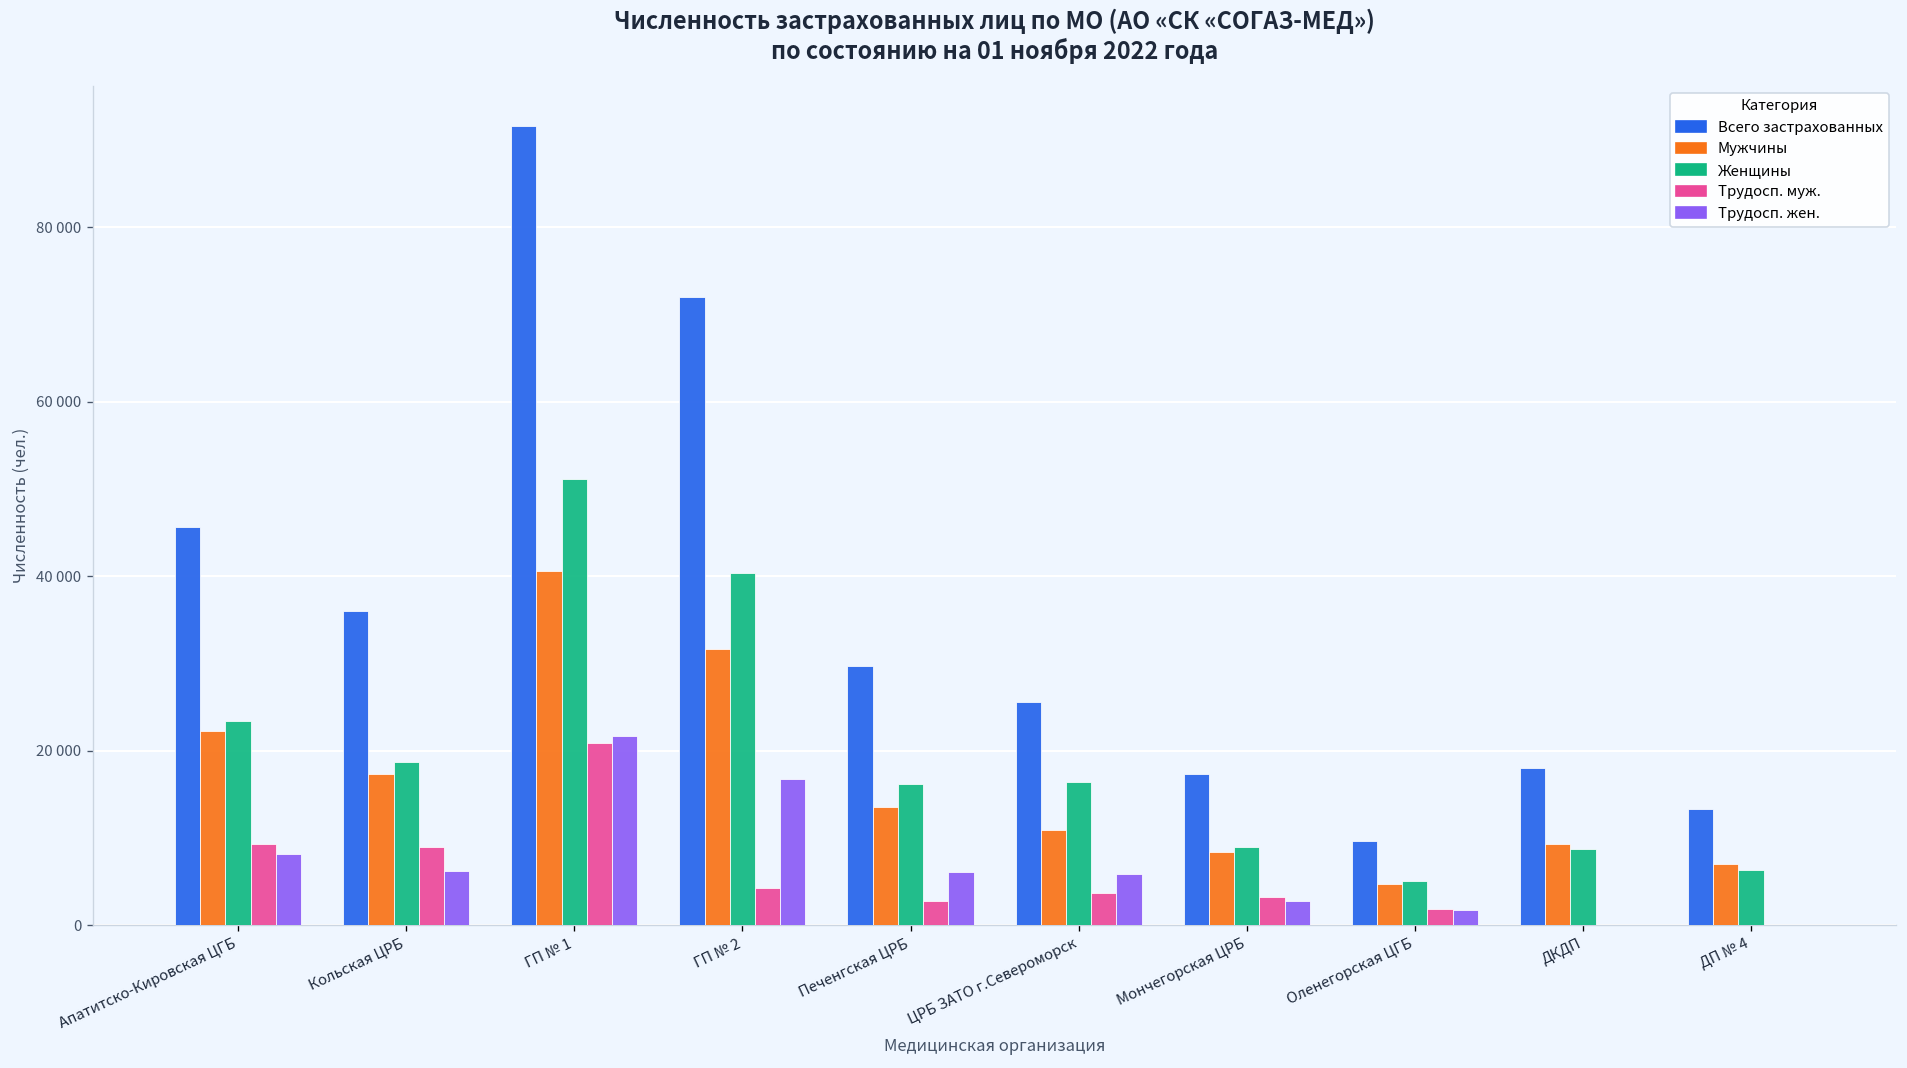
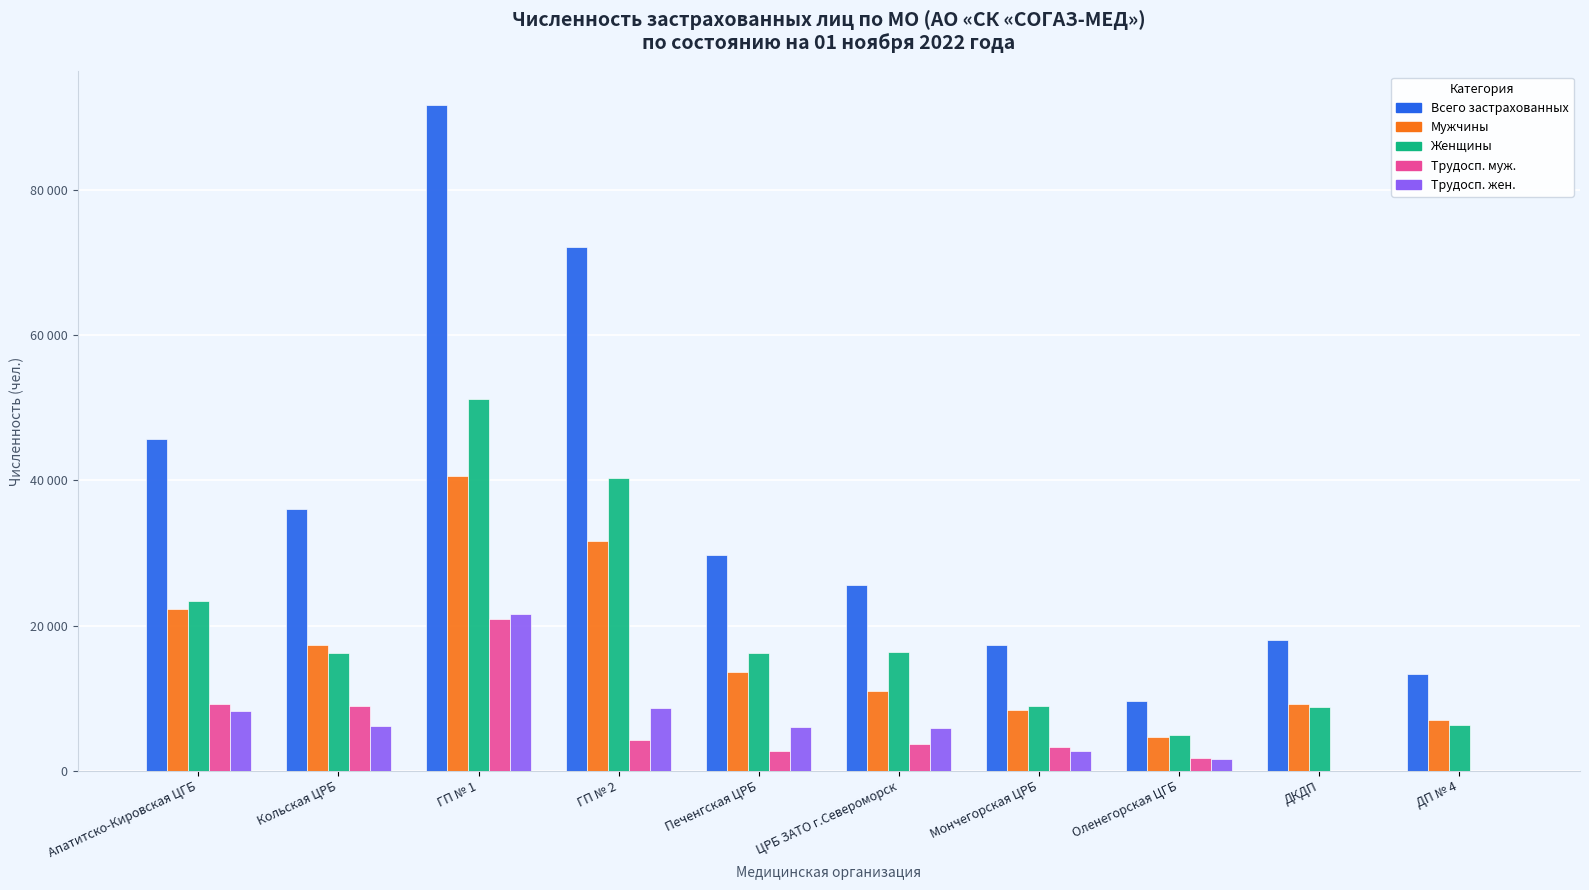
Женщины, Кольская ЦРБ: 19000 -> 16000
Трудосп. жен., ГП № 2: 17000 -> 9000
